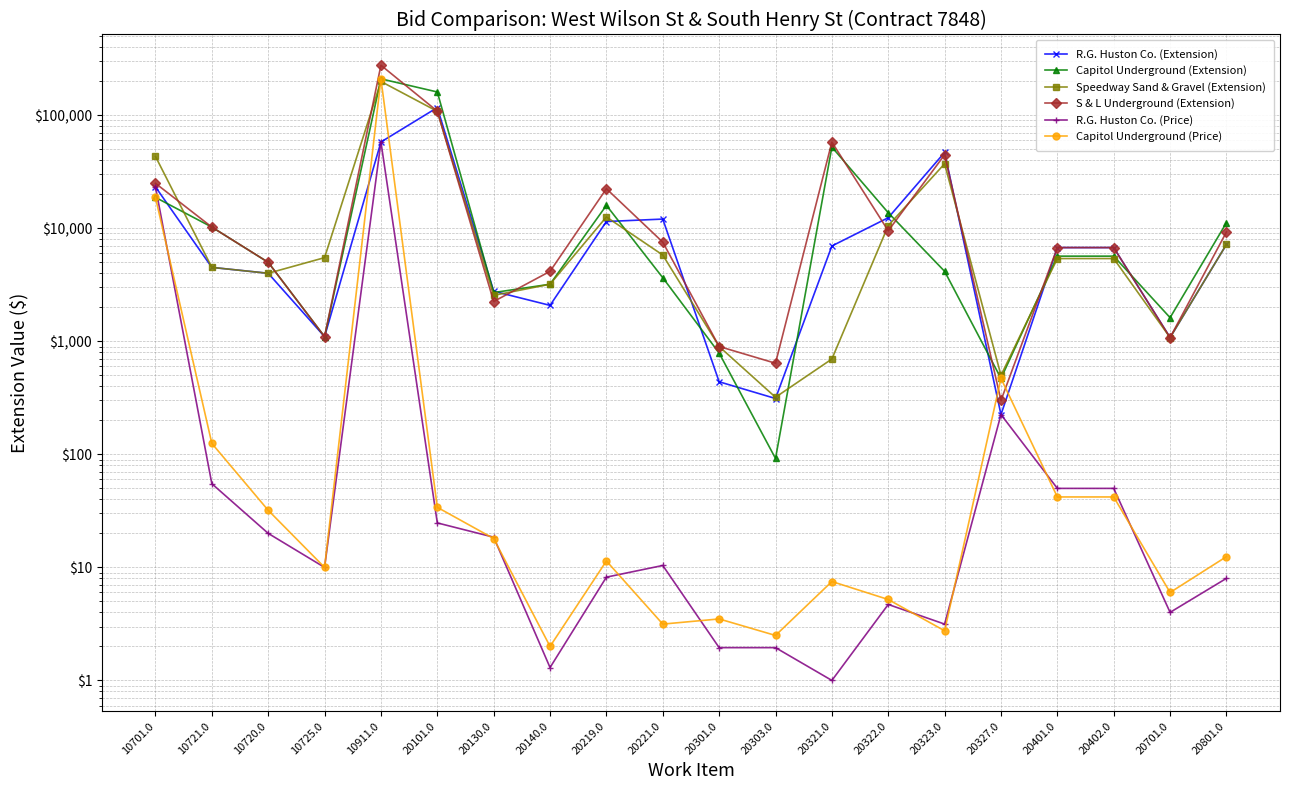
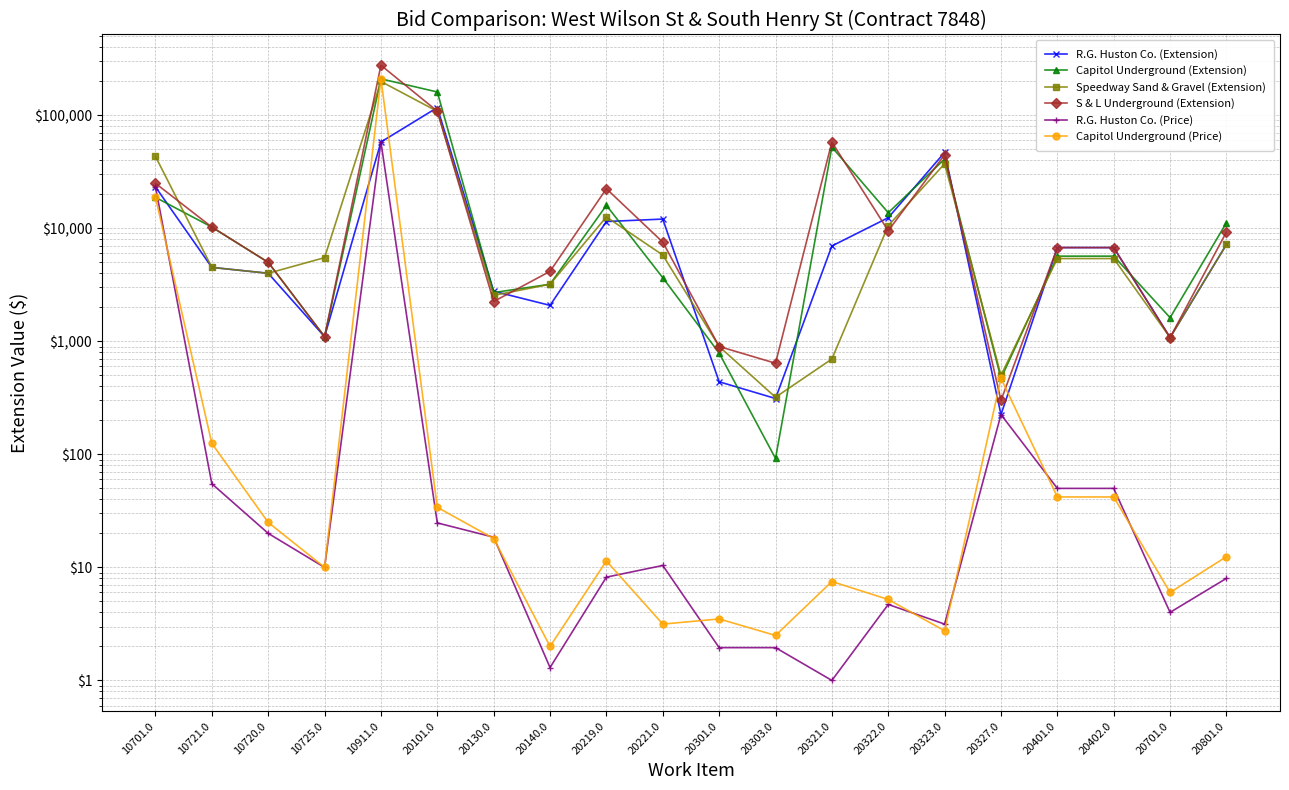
Capitol Underground (Price), 10720.0: $32 -> $25
Capitol Underground (Extension), 20323.0: $4,200 -> $41,000
